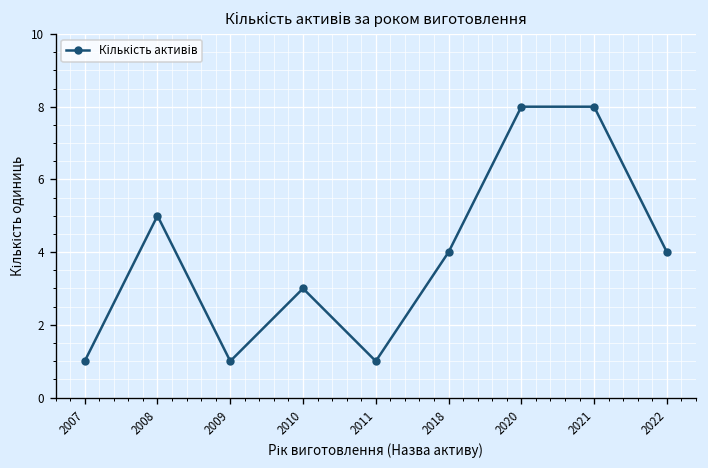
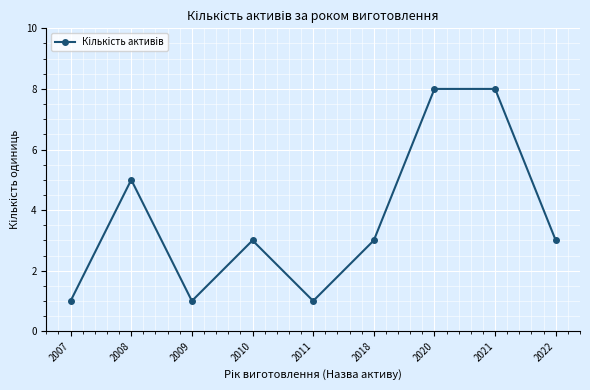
2018: 4 -> 3
2022: 4 -> 3
